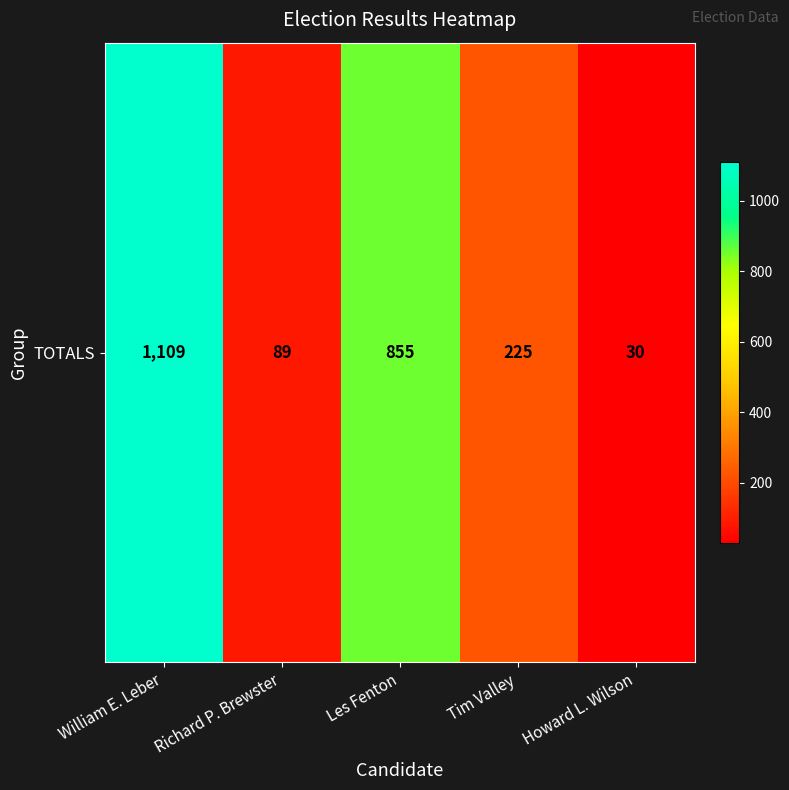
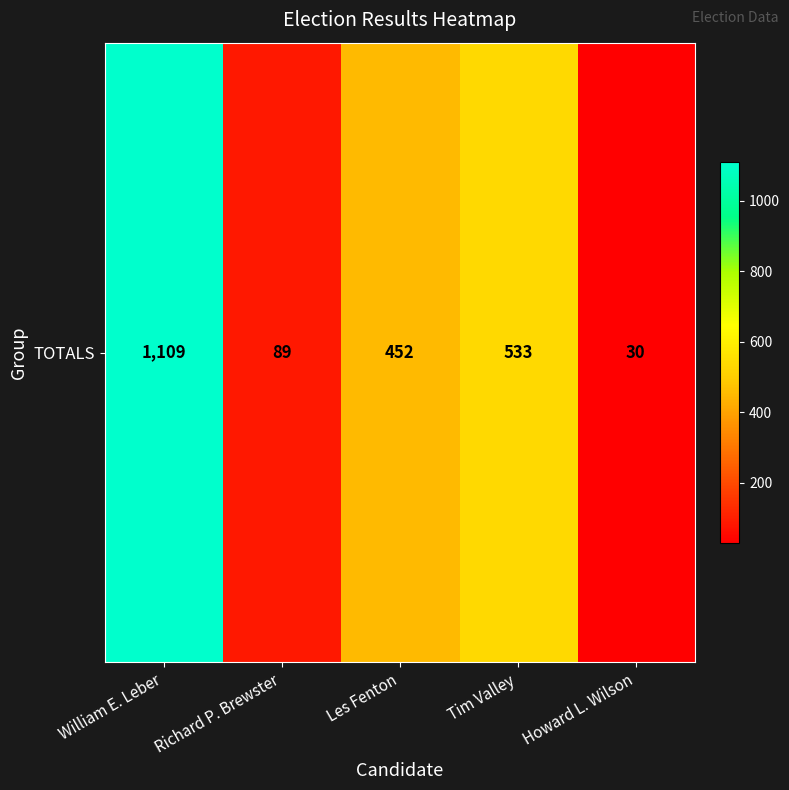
TOTALS, Les Fenton: 855 -> 452
TOTALS, Tim Valley: 225 -> 533
